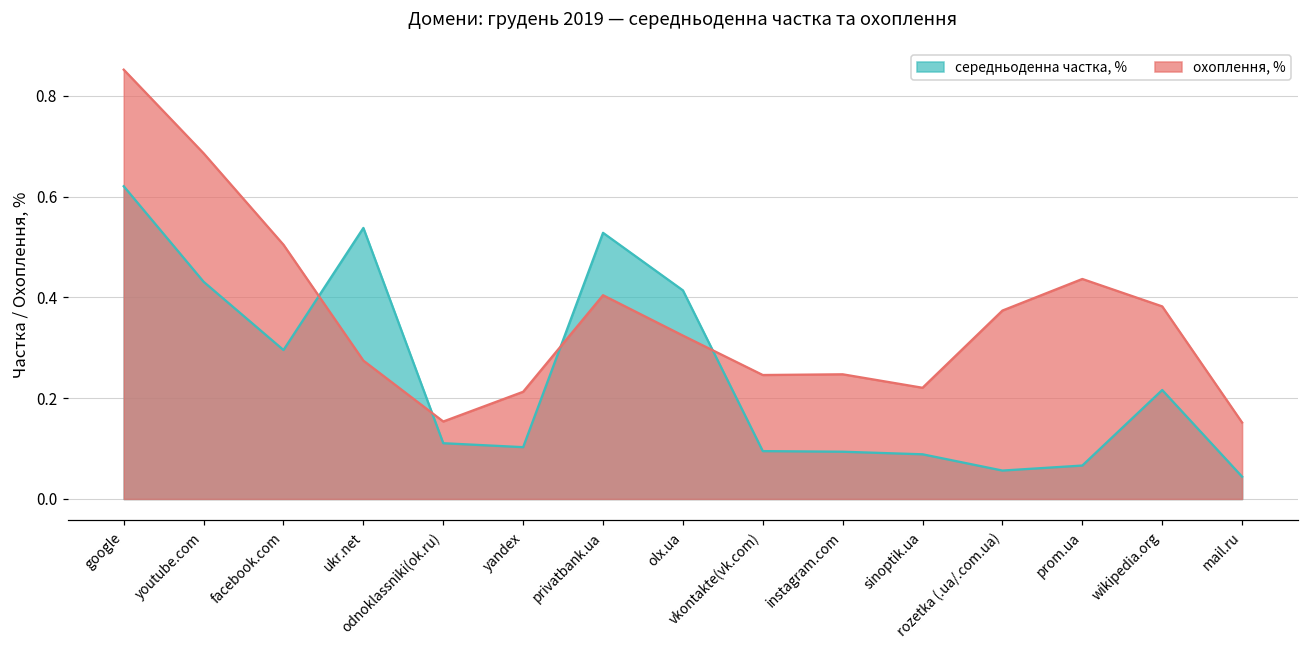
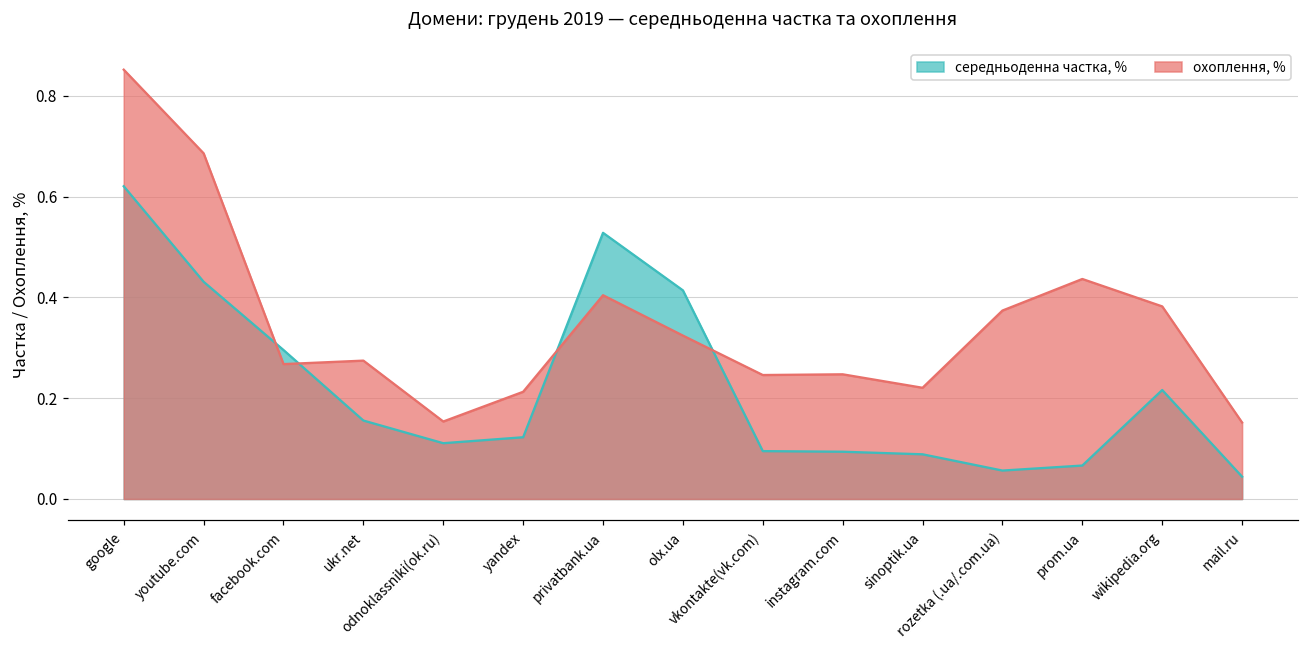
охоплення, %, facebook.com: 0.50 -> 0.27
середньоденна частка, %, ukr.net: 0.54 -> 0.16
середньоденна частка, %, yandex: 0.10 -> 0.12
